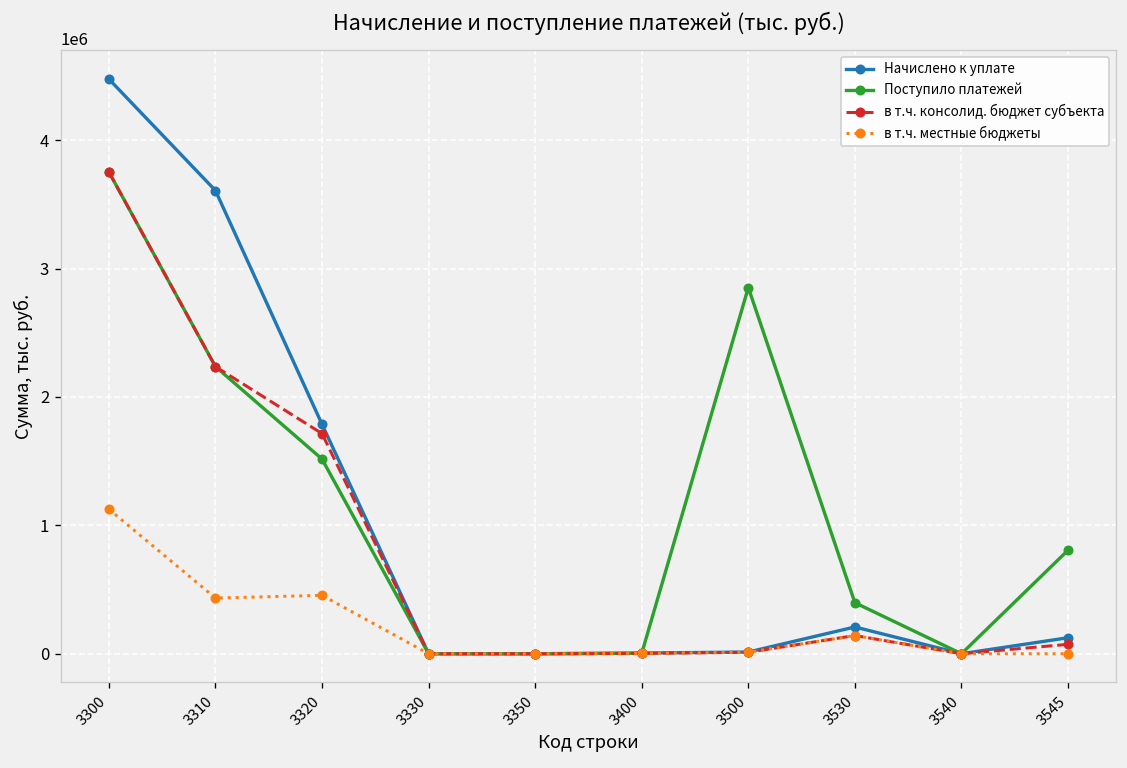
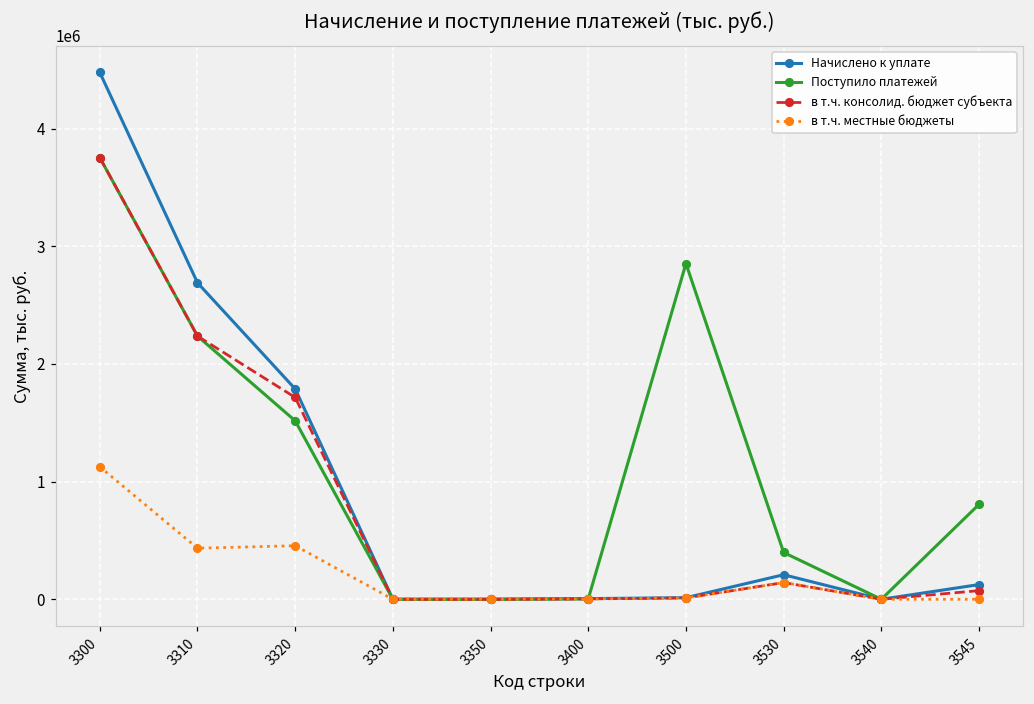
Начислено к уплате, 3310: 3610000 -> 2690000
